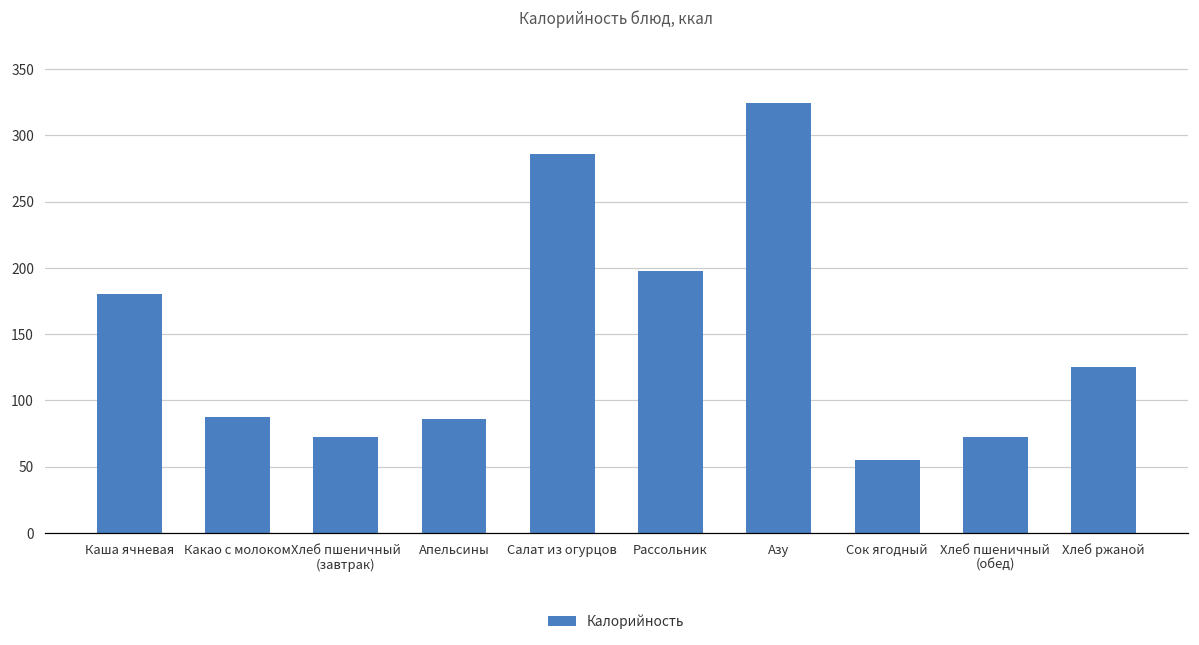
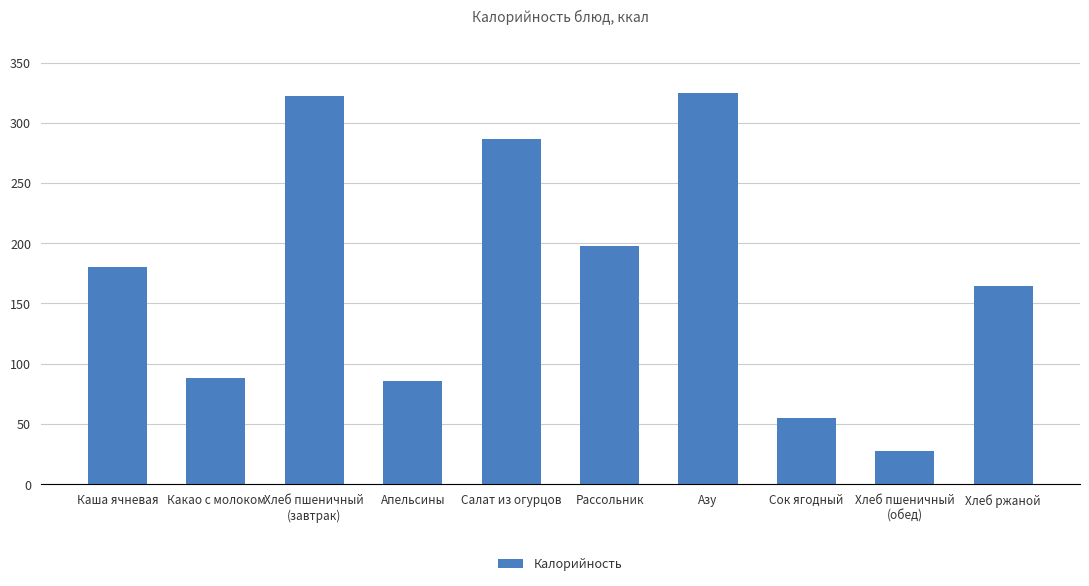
Хлеб пшеничный (завтрак): 73 -> 322
Хлеб пшеничный (обед): 73 -> 27
Хлеб ржаной: 125 -> 165
